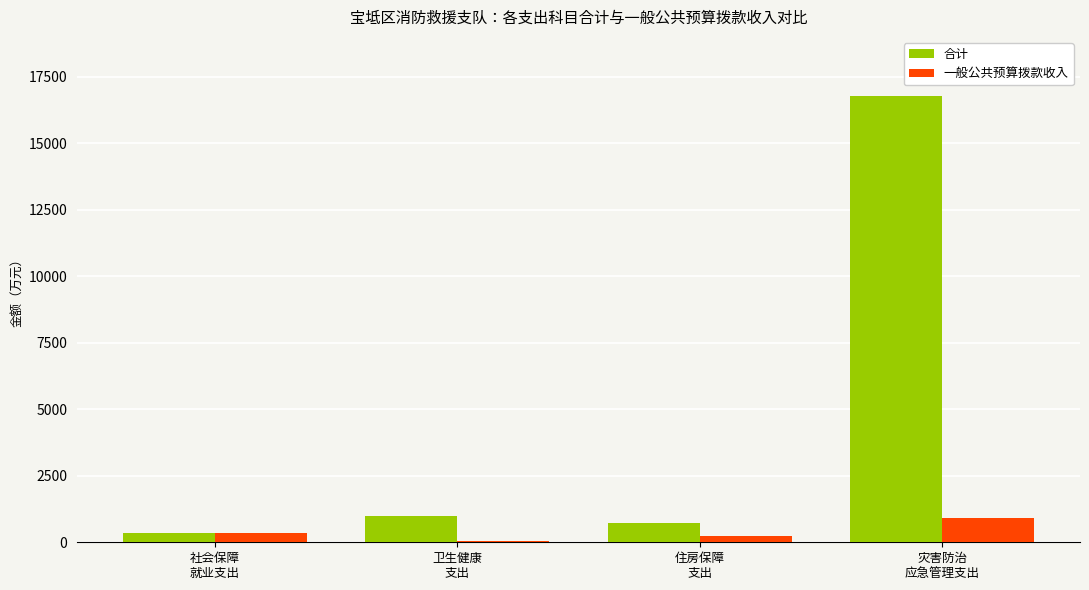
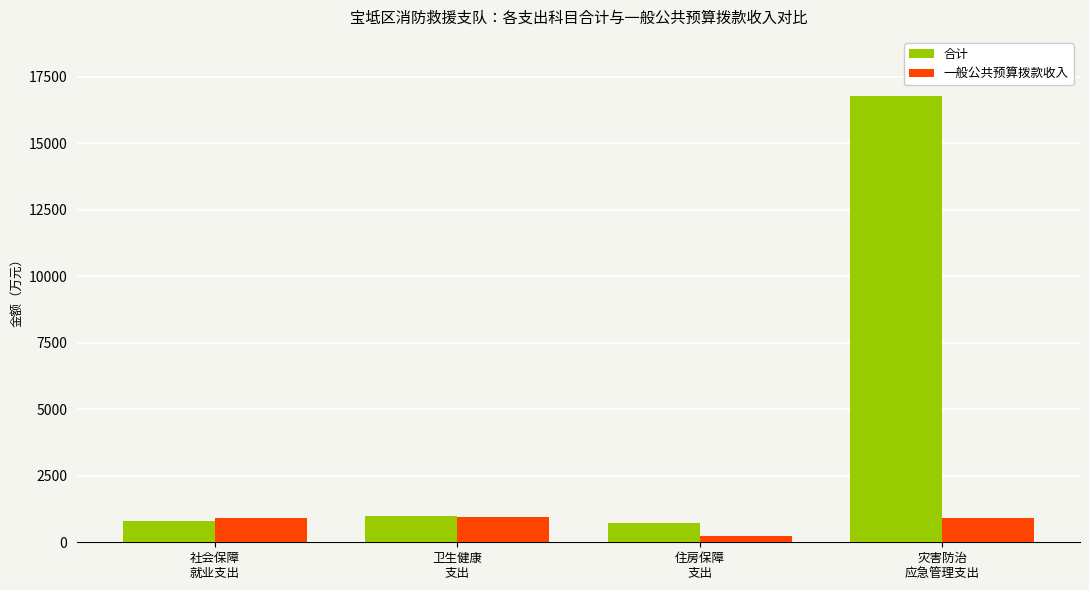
合计, 社会保障 就业支出: 400 -> 800
一般公共预算拨款收入, 社会保障 就业支出: 400 -> 900
一般公共预算拨款收入, 卫生健康 支出: 100 -> 1000
